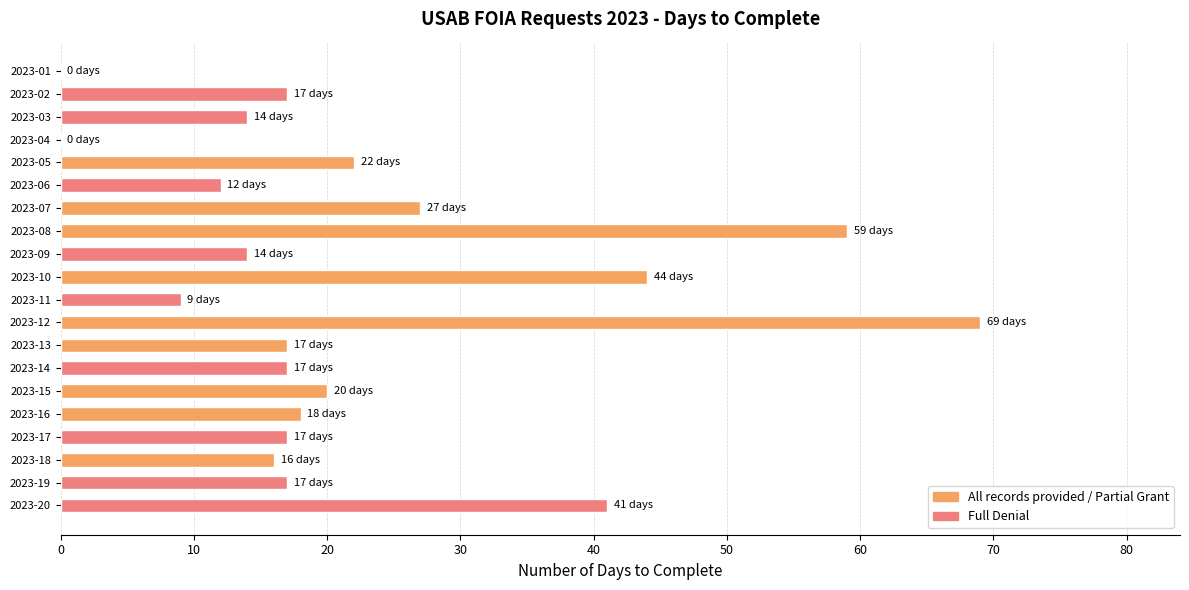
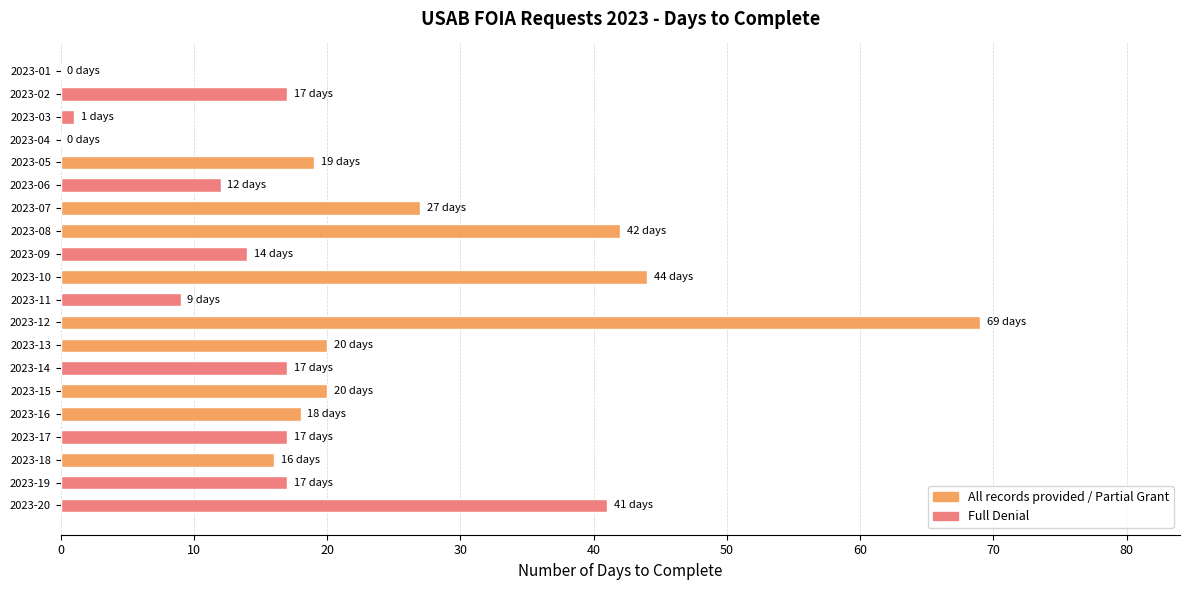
2023-03: 14 -> 1
2023-05: 22 -> 19
2023-08: 59 -> 42
2023-13: 17 -> 20
